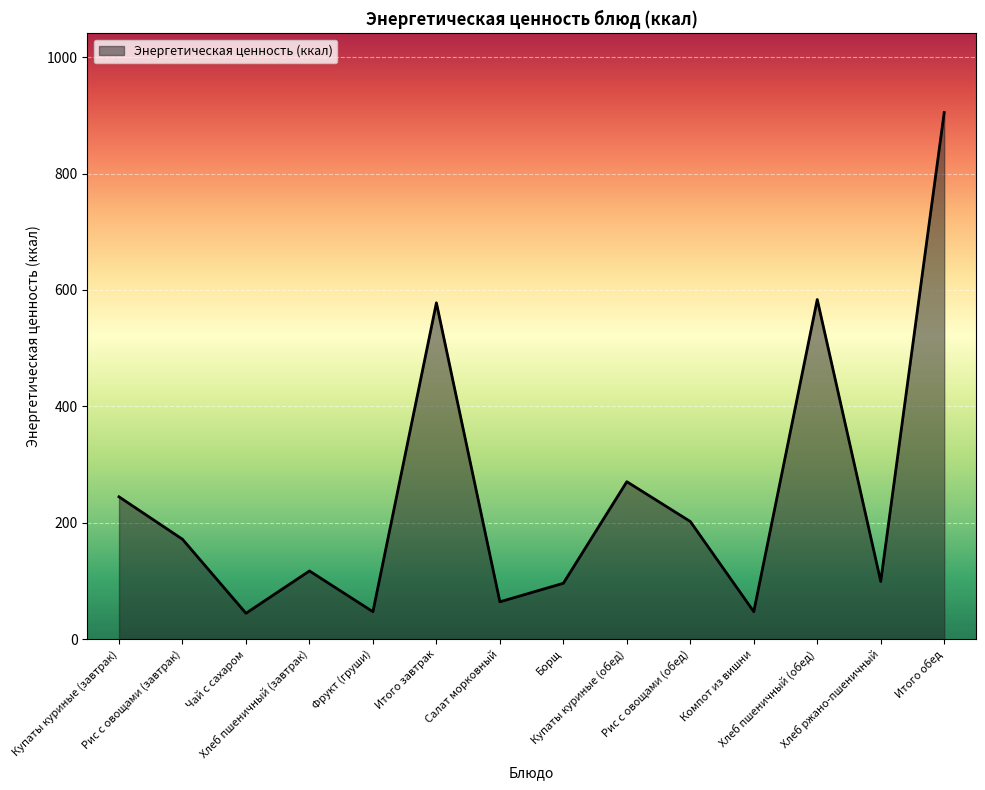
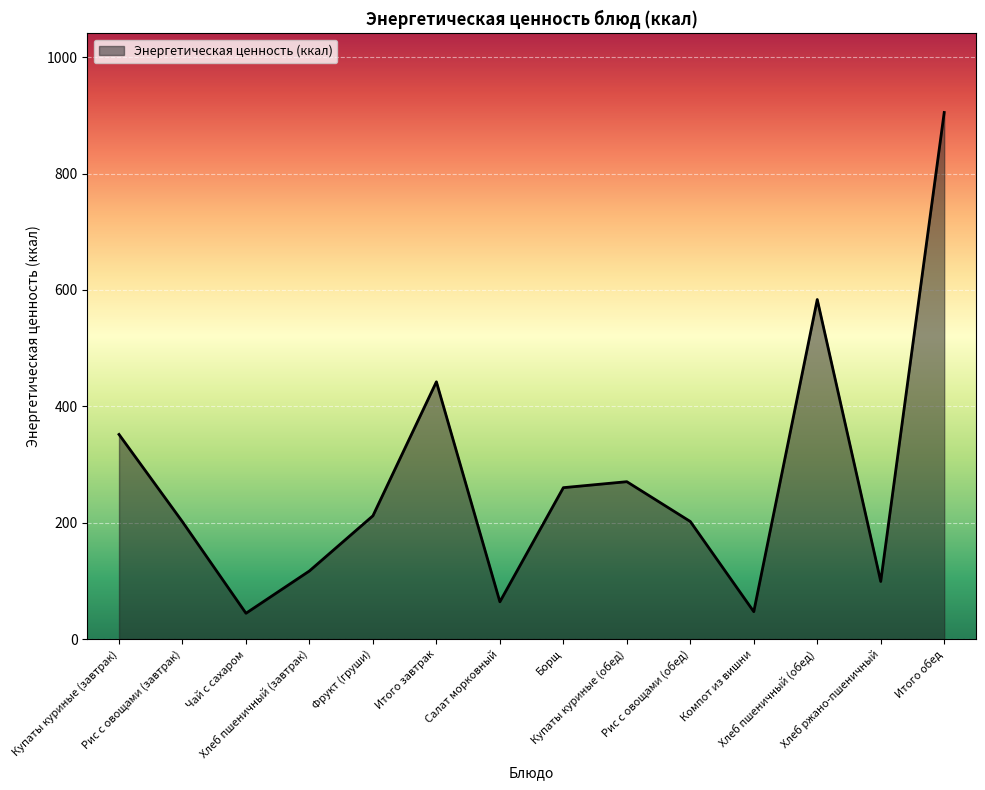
Купаты куриные (завтрак): 240 -> 350
Рис с овощами (завтрак): 170 -> 200
Фрукт (груши): 50 -> 210
Итого завтрак: 580 -> 440
Борщ: 100 -> 260
